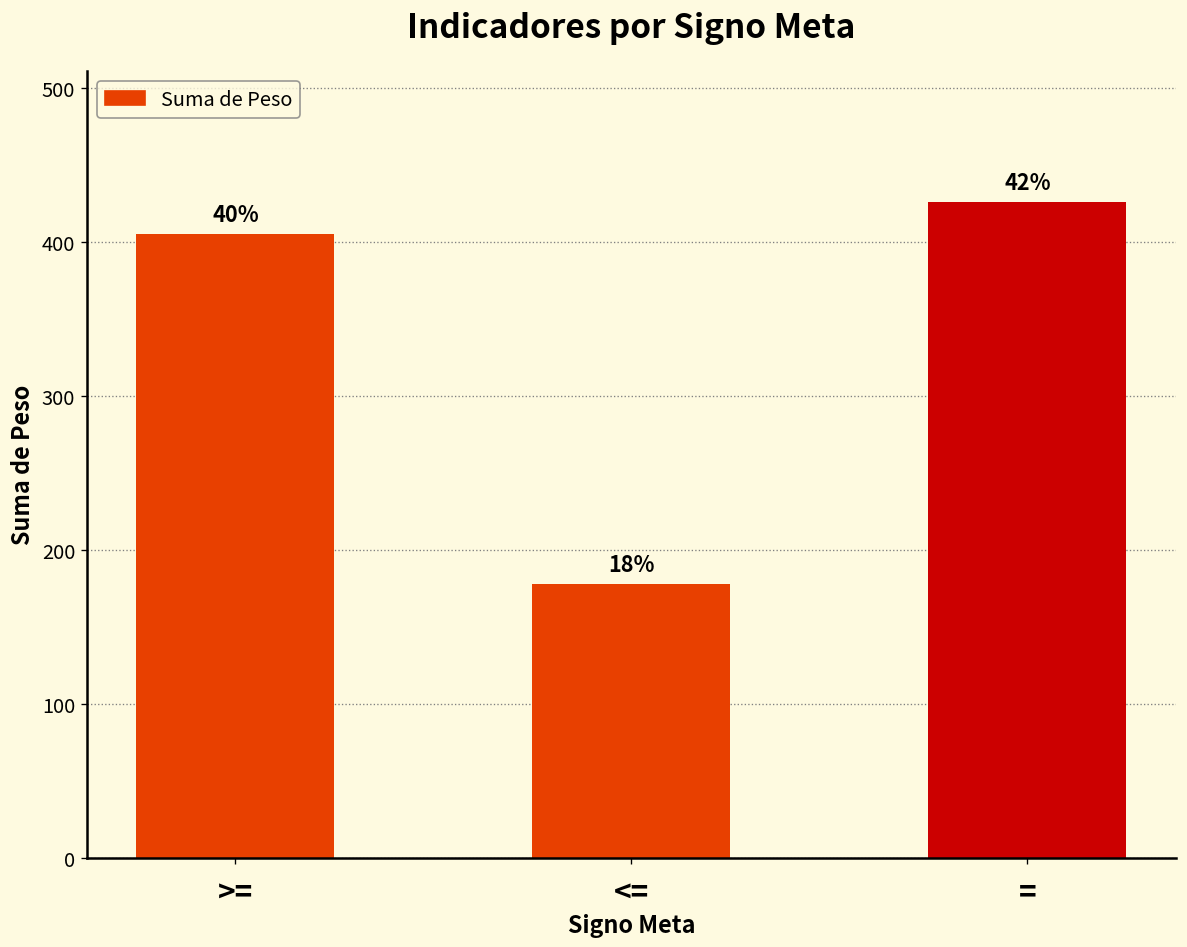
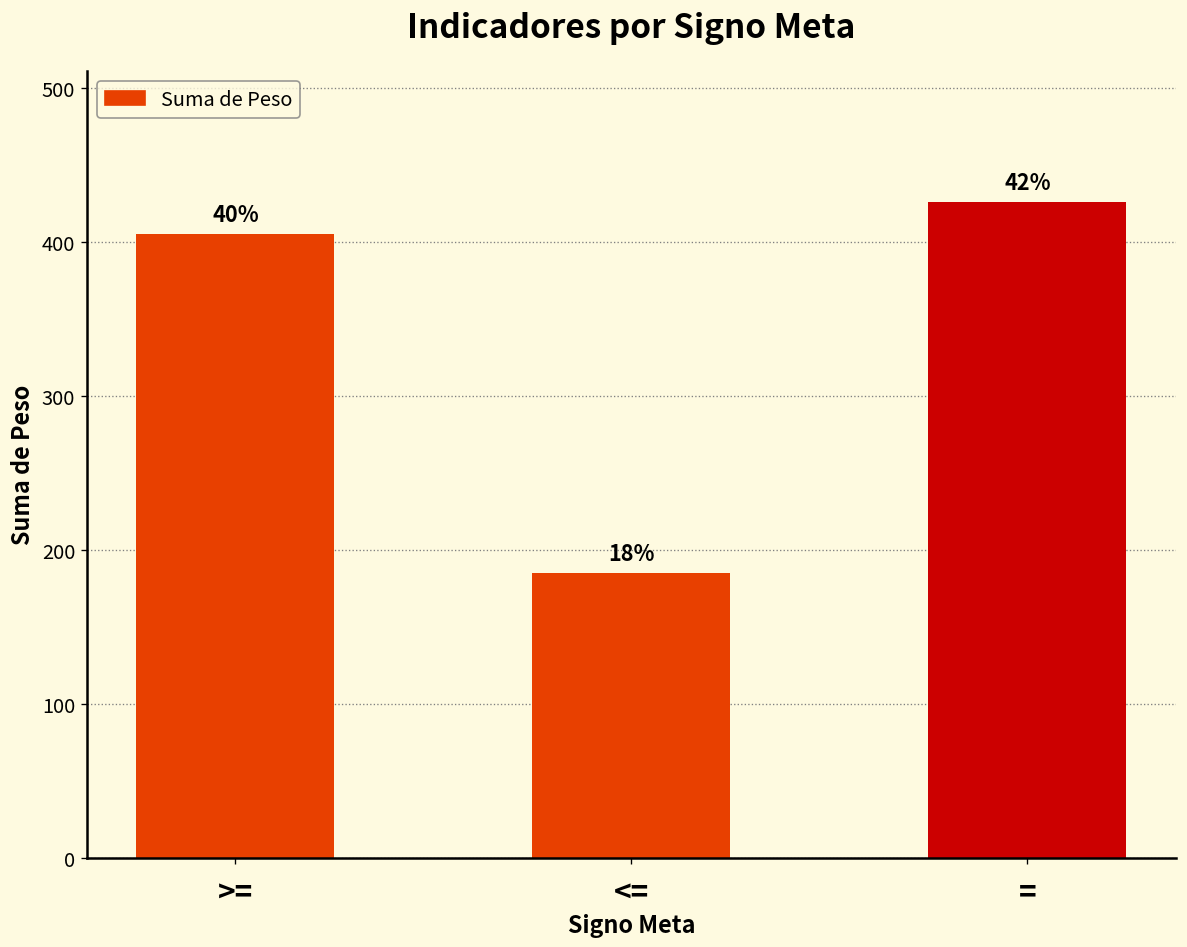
<=: 178 -> 185
